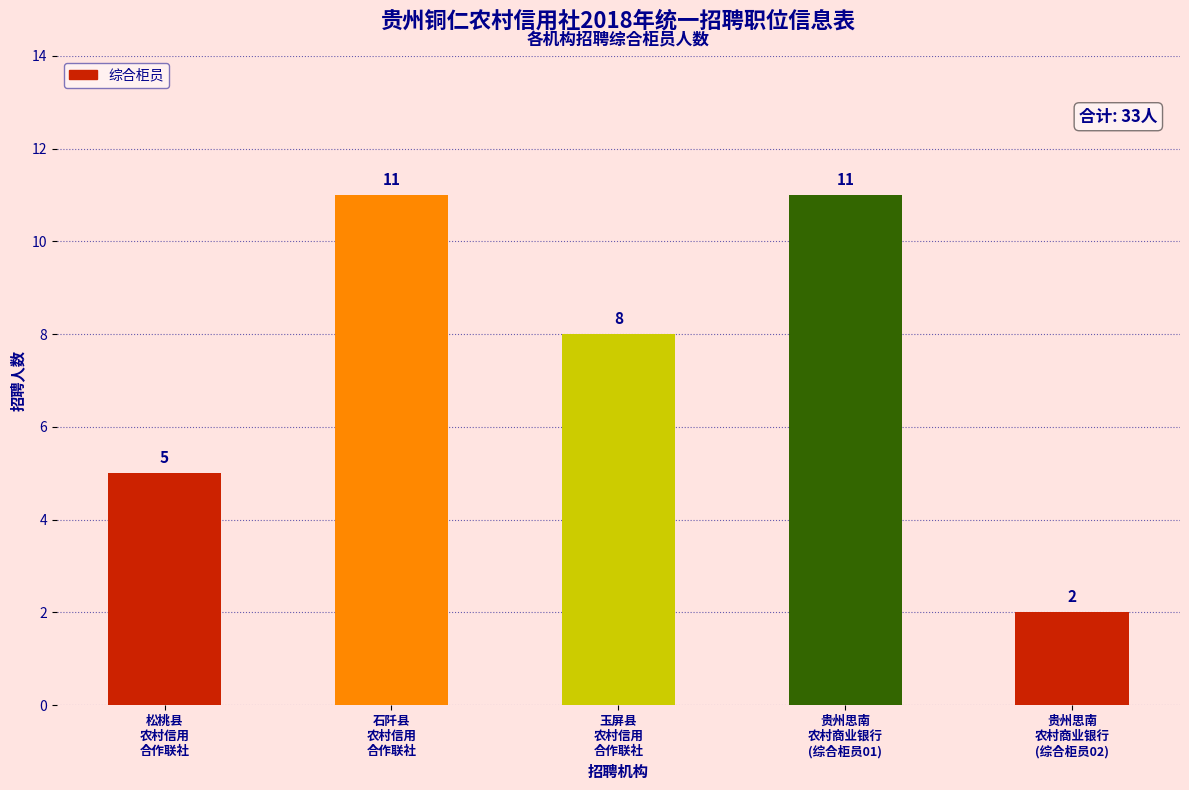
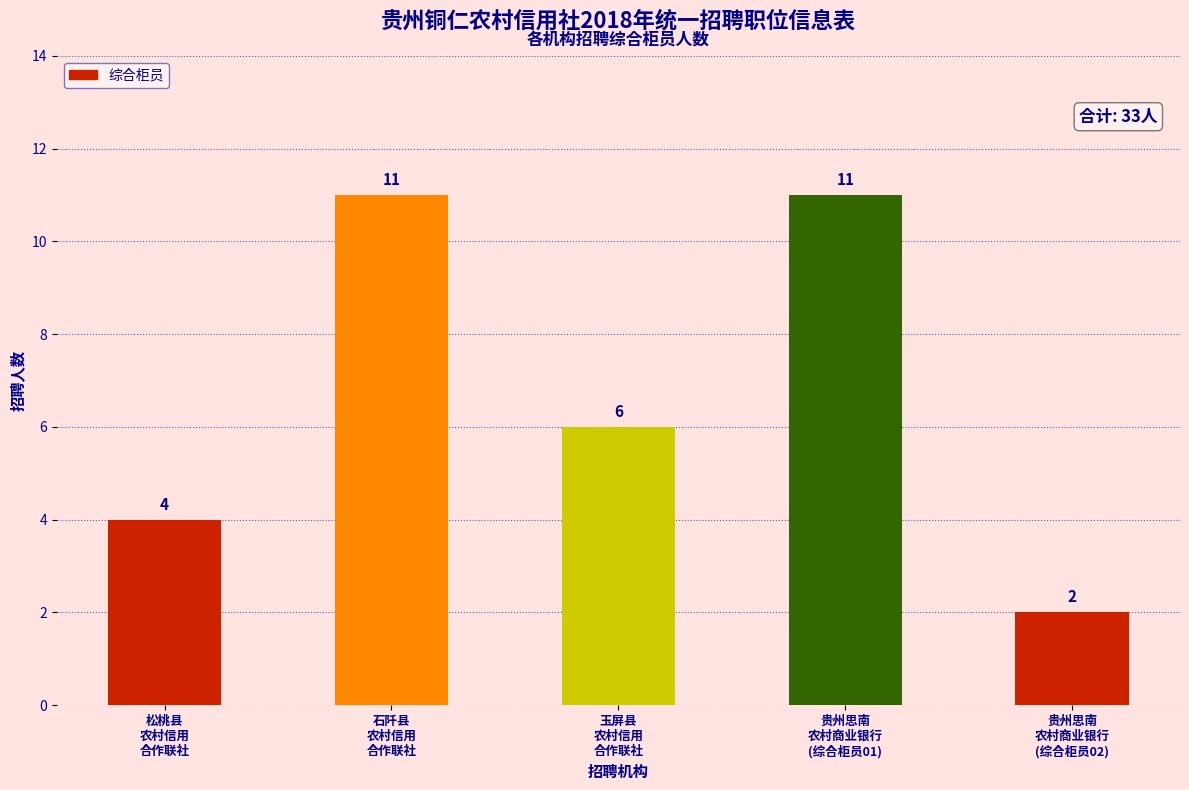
松桃县 农村信用 合作联社: 5 -> 4
玉屏县 农村信用 合作联社: 8 -> 6
